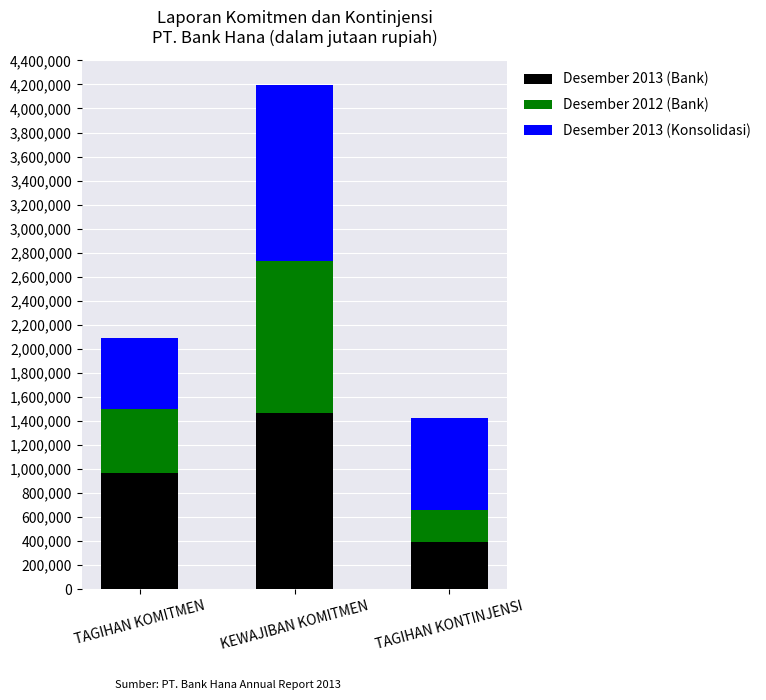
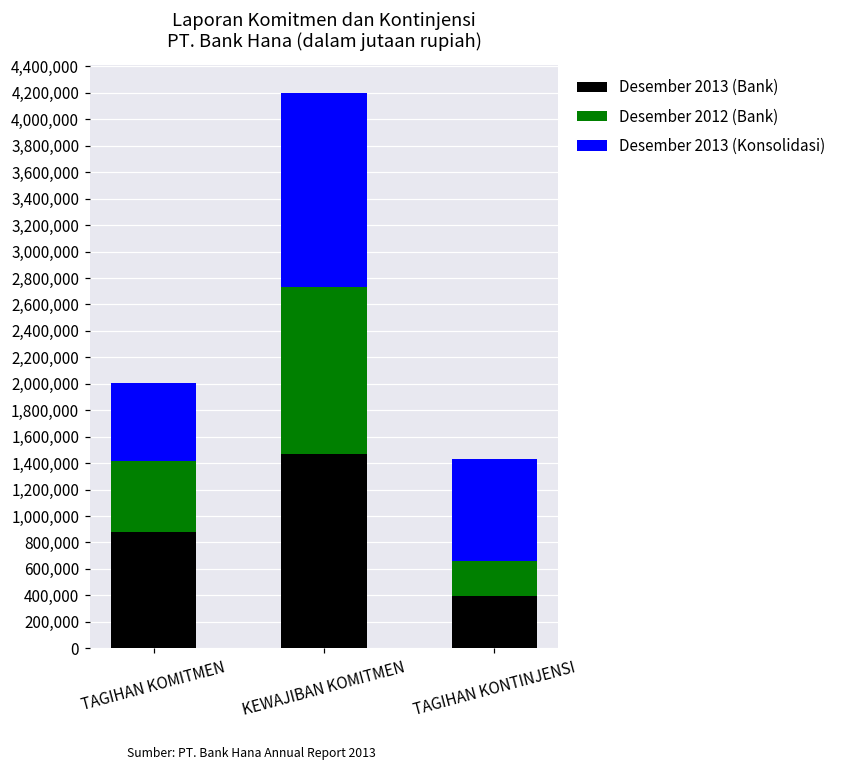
Desember 2013 (Bank), TAGIHAN KOMITMEN: 970,000 -> 880,000
